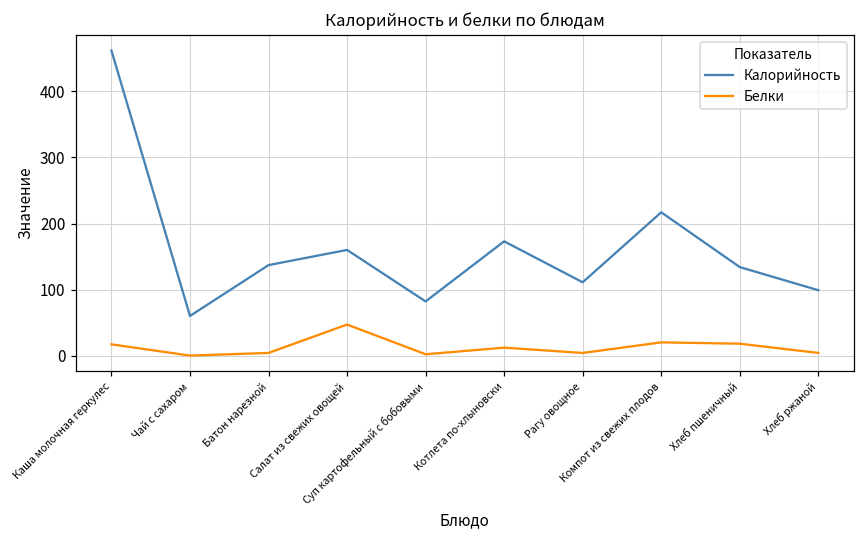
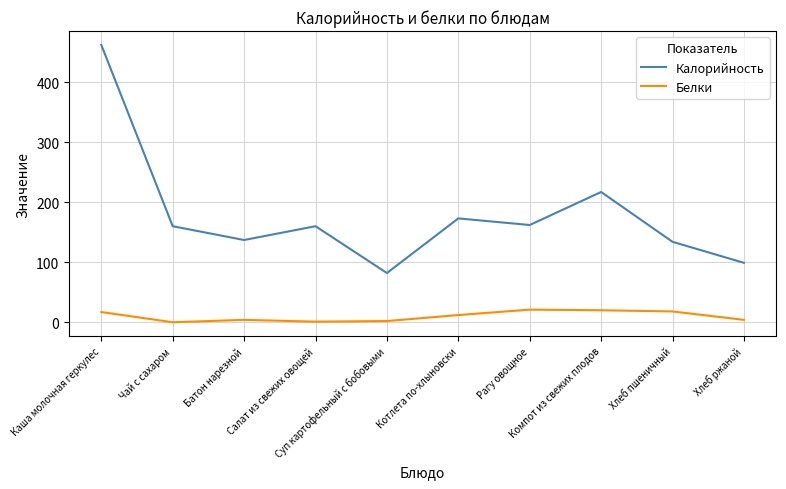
Калорийность, Чай с сахаром: 60 -> 160
Белки, Салат из свежих овощей: 50 -> 0
Калорийность, Рагу овощное: 110 -> 160
Белки, Рагу овощное: 0 -> 20
